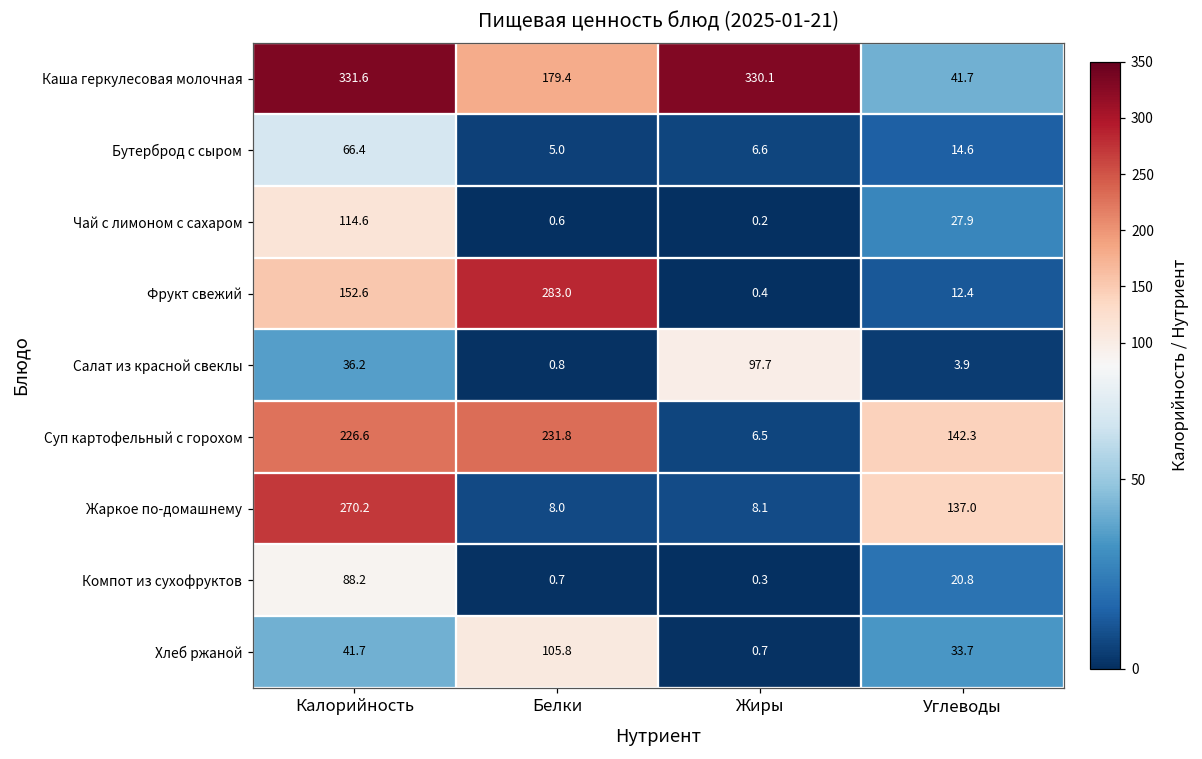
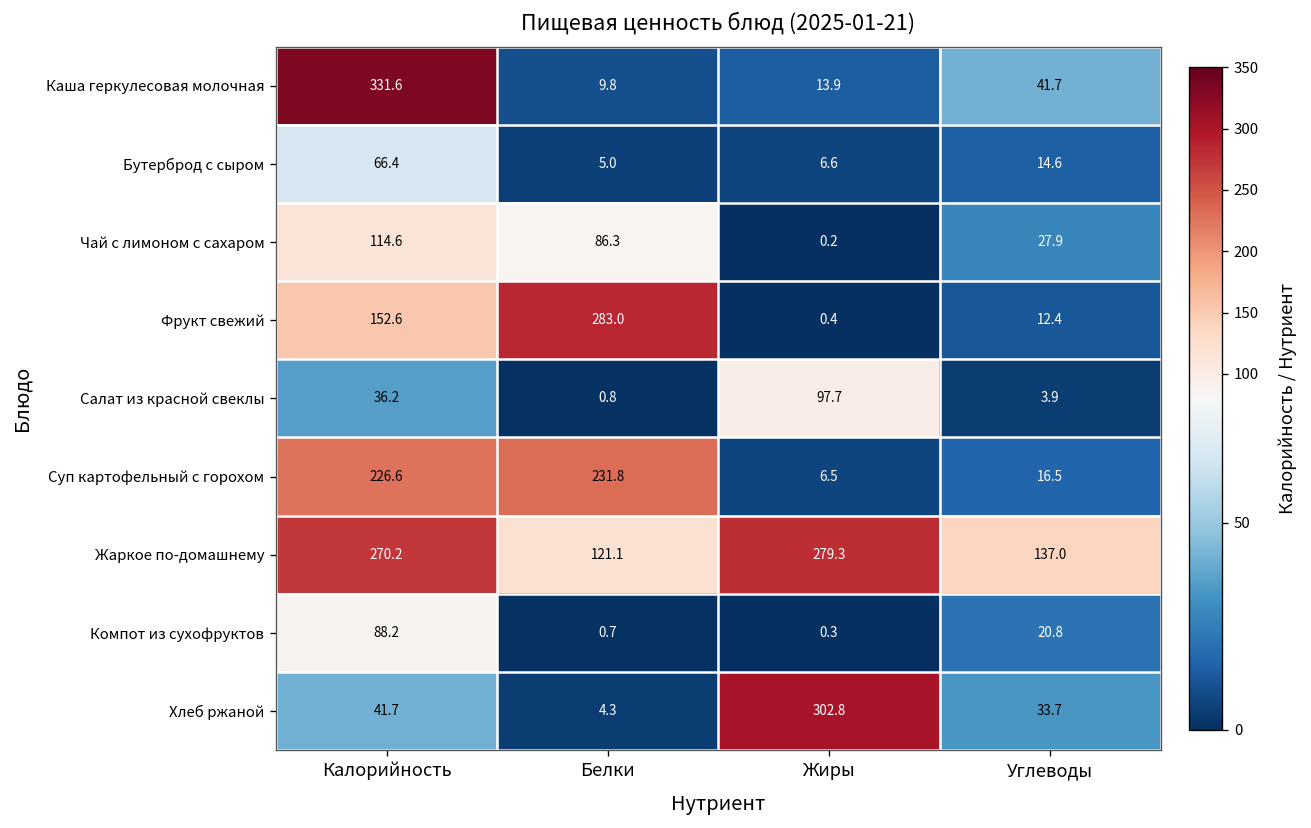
Каша геркулесовая молочная, Белки: 179.4 -> 9.8
Каша геркулесовая молочная, Жиры: 330.1 -> 13.9
Чай с лимоном с сахаром, Белки: 0.6 -> 86.3
Суп картофельный с горохом, Углеводы: 142.3 -> 16.5
Жаркое по-домашнему, Белки: 8.0 -> 121.1
Жаркое по-домашнему, Жиры: 8.1 -> 279.3
Хлеб ржаной, Белки: 105.8 -> 4.3
Хлеб ржаной, Жиры: 0.7 -> 302.8
